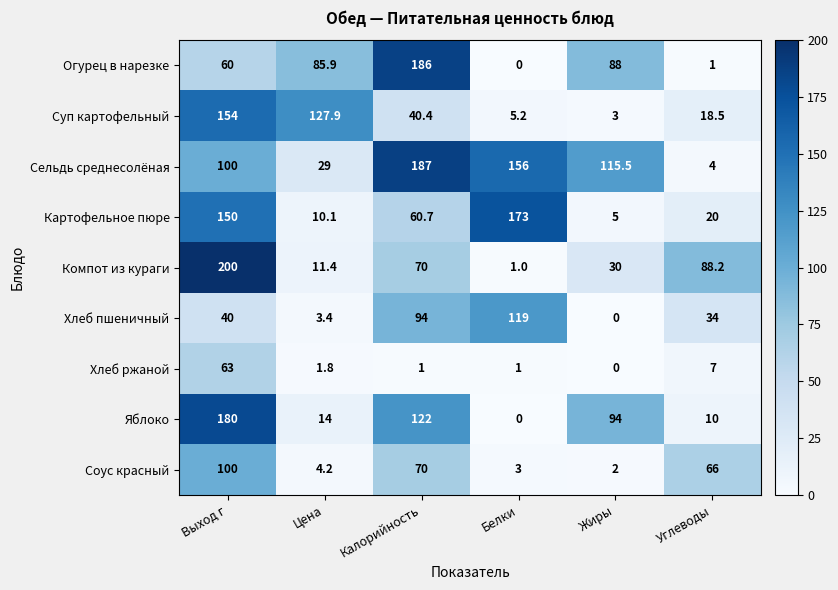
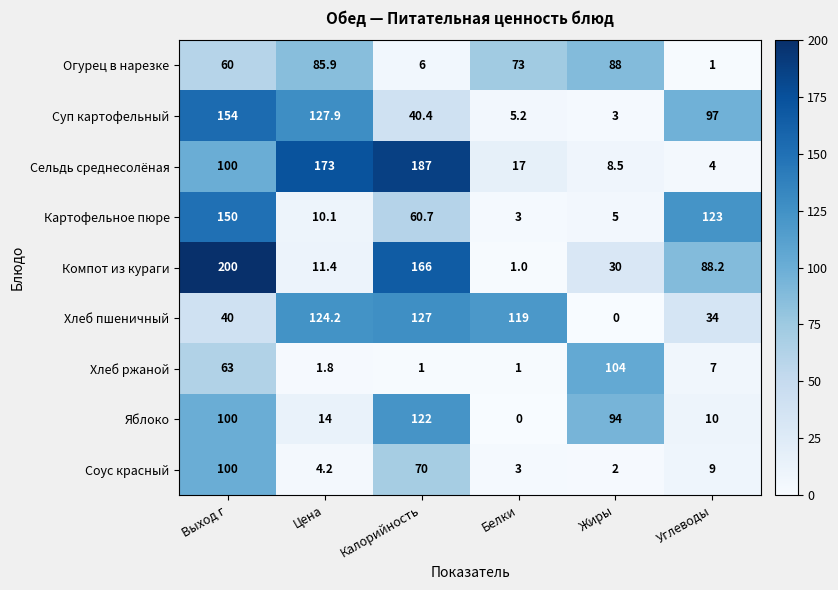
Огурец в нарезке, Калорийность: 186 -> 6
Огурец в нарезке, Белки: 0 -> 73
Суп картофельный, Углеводы: 18.5 -> 97
Сельдь среднесолёная, Цена: 29 -> 173
Сельдь среднесолёная, Белки: 156 -> 17
Сельдь среднесолёная, Жиры: 115.5 -> 8.5
Картофельное пюре, Белки: 173 -> 3
Картофельное пюре, Углеводы: 20 -> 123
Компот из кураги, Калорийность: 70 -> 166
Хлеб пшеничный, Цена: 3.4 -> 124.2
Хлеб пшеничный, Калорийность: 94 -> 127
Хлеб ржаной, Жиры: 0 -> 104
Яблоко, Выход г: 180 -> 100
Соус красный, Углеводы: 66 -> 9
